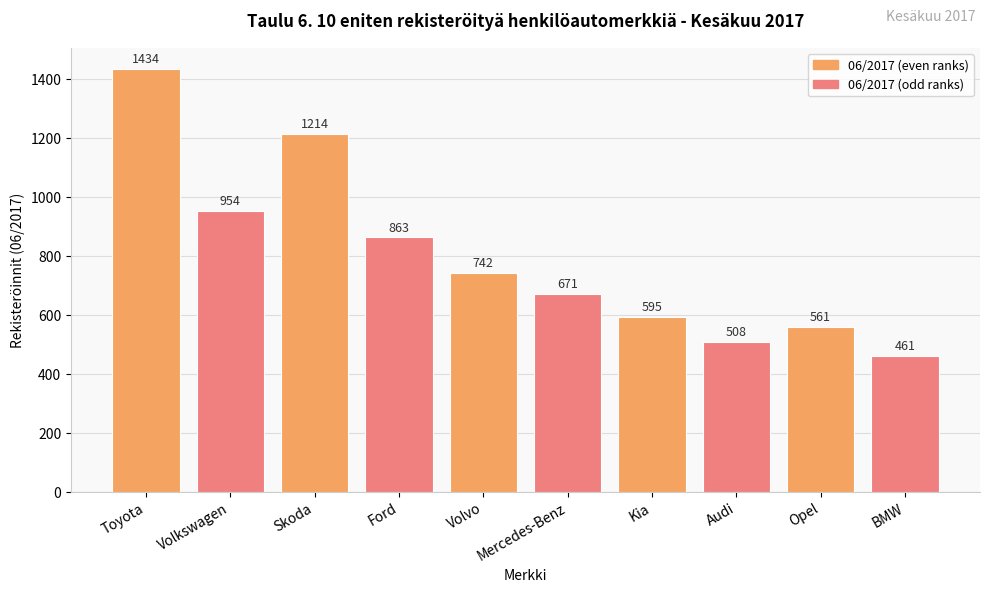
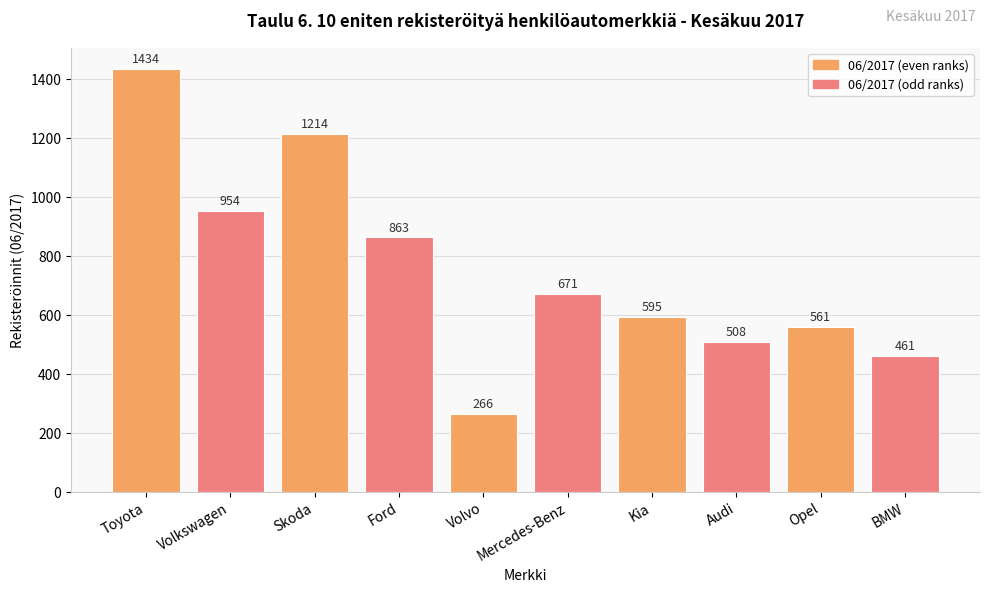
Volvo: 742 -> 266
